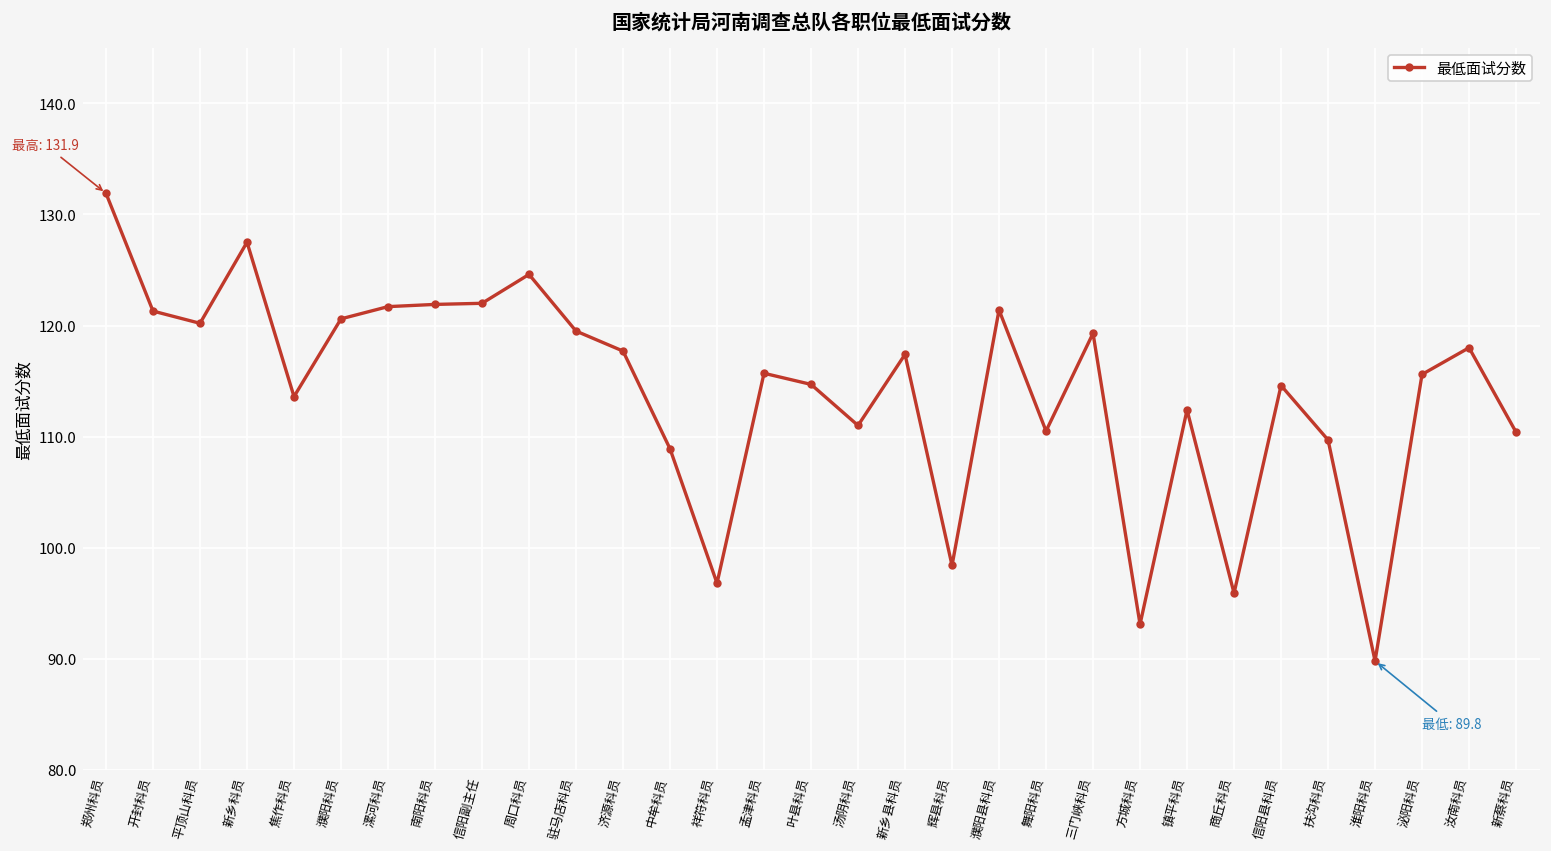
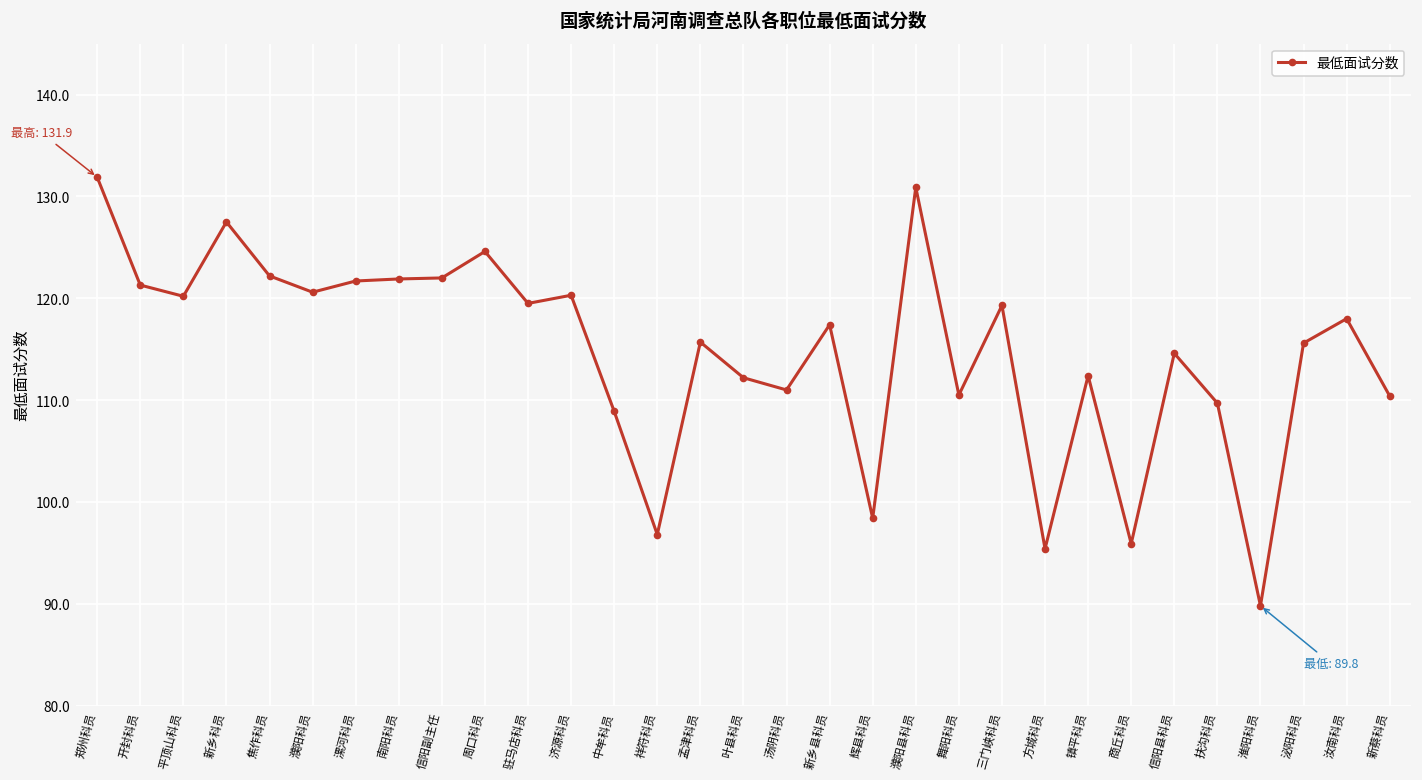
焦作科员: 114 -> 122
济源科员: 118 -> 120
叶县科员: 115 -> 112
濮阳县科员: 121 -> 131
方城科员: 93 -> 95
